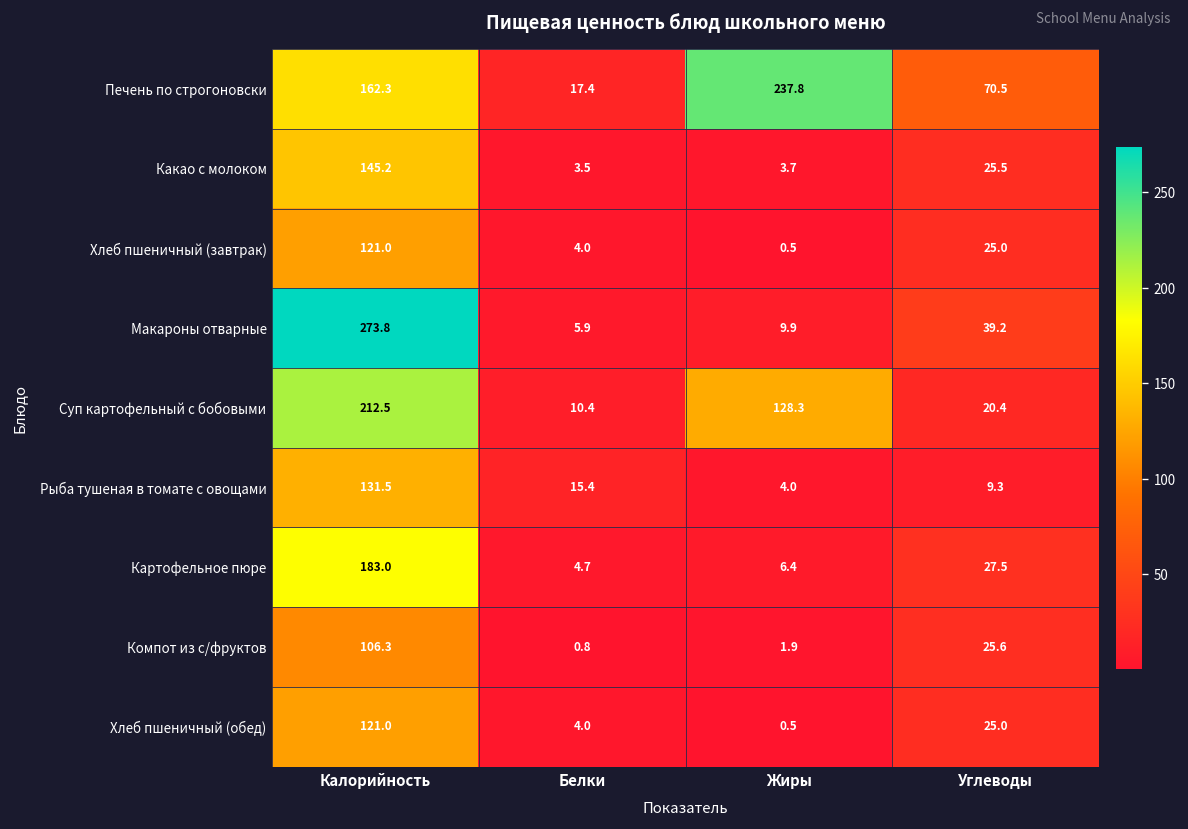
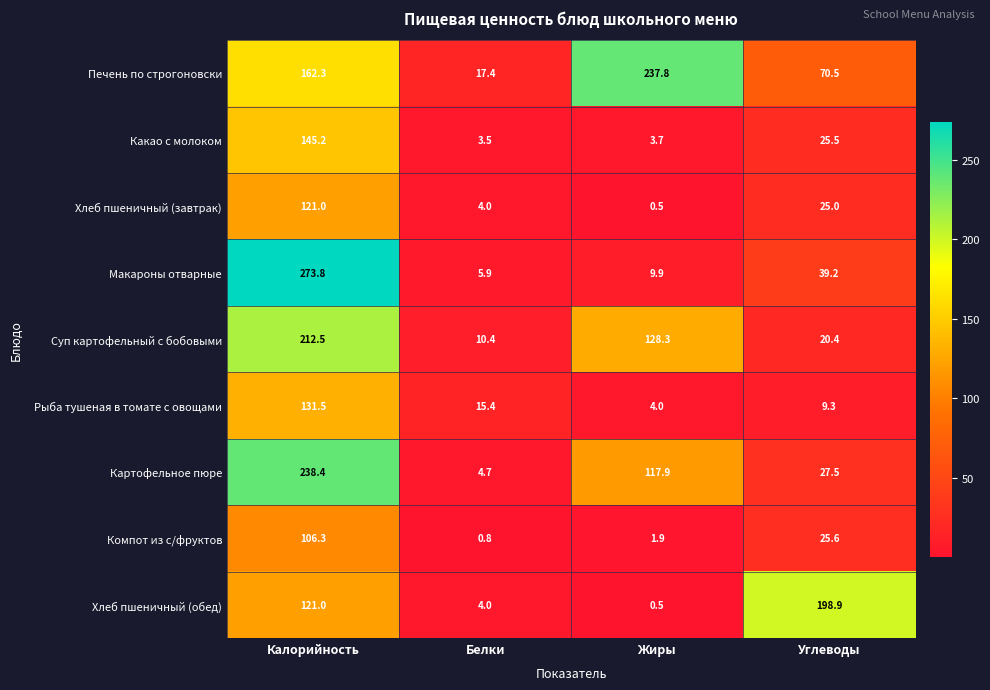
Картофельное пюре, Калорийность: 183.0 -> 238.4
Картофельное пюре, Жиры: 6.4 -> 117.9
Хлеб пшеничный (обед), Углеводы: 25.0 -> 198.9
